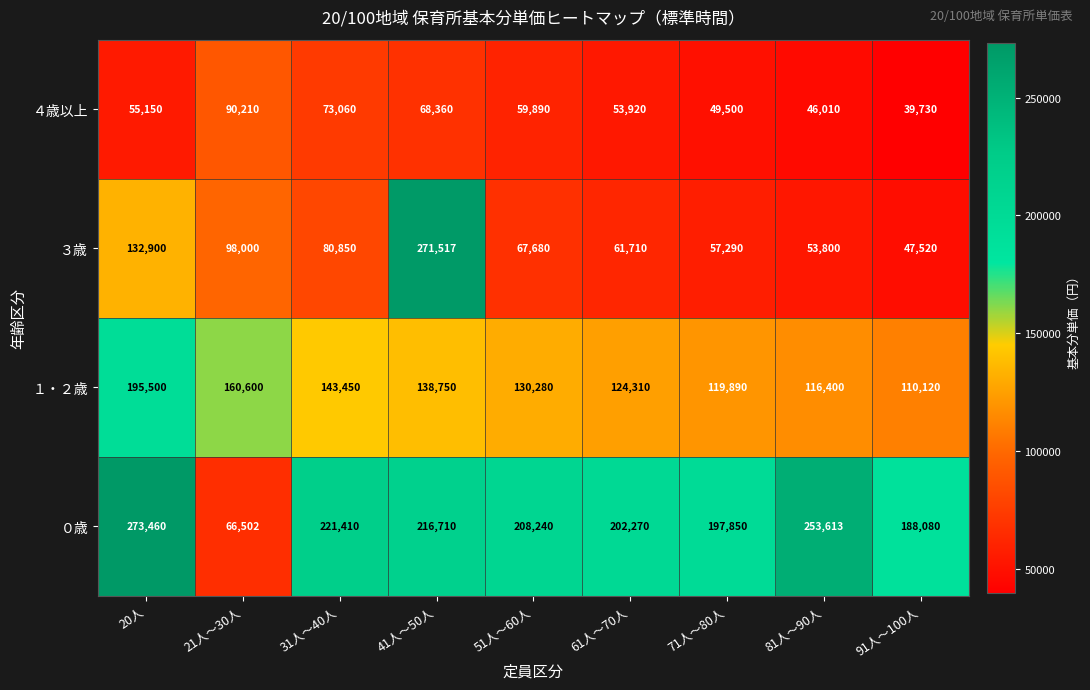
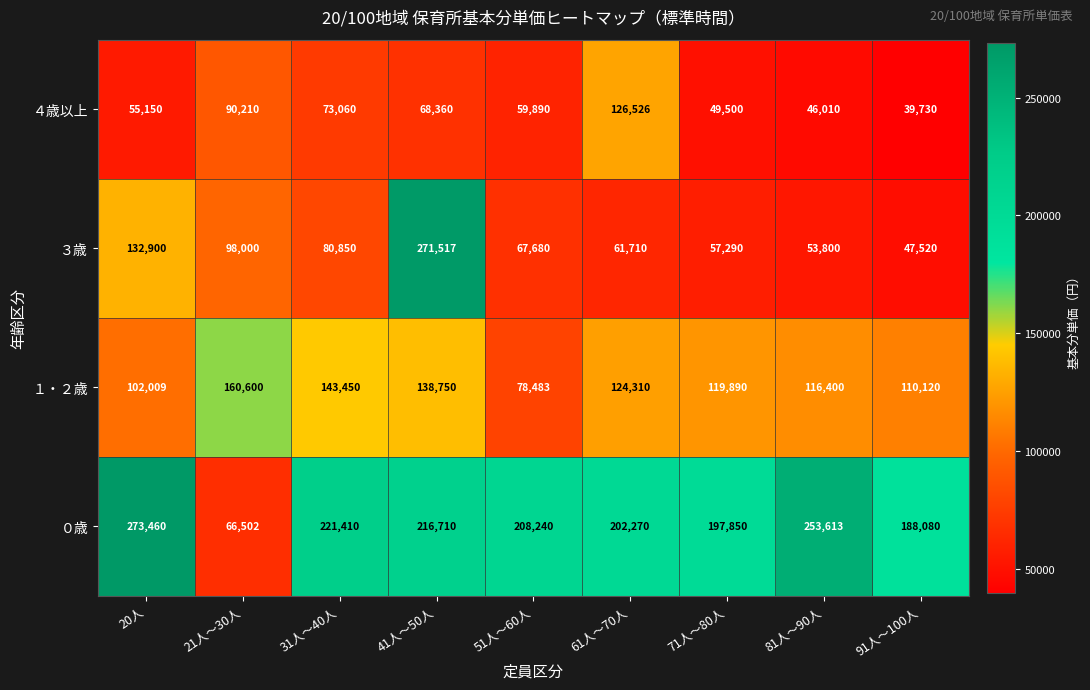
４歳以上, 61人～70人: 53,920 -> 126,526
１・２歳, 20人: 195,500 -> 102,009
１・２歳, 51人～60人: 130,280 -> 78,483
